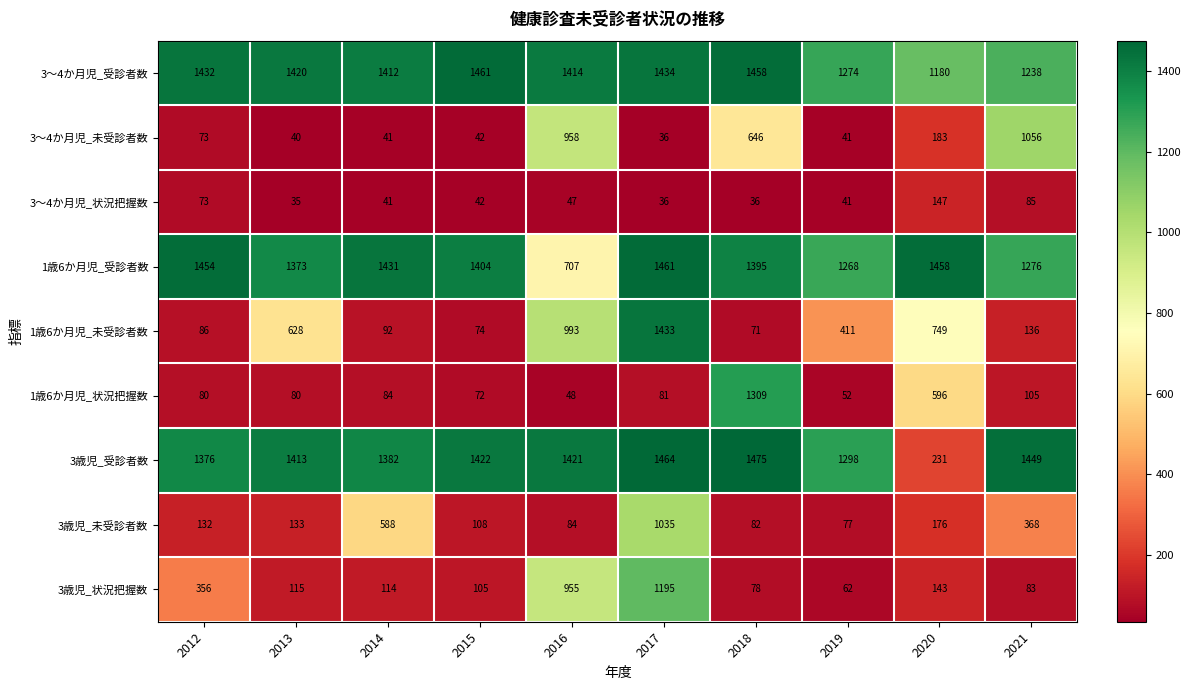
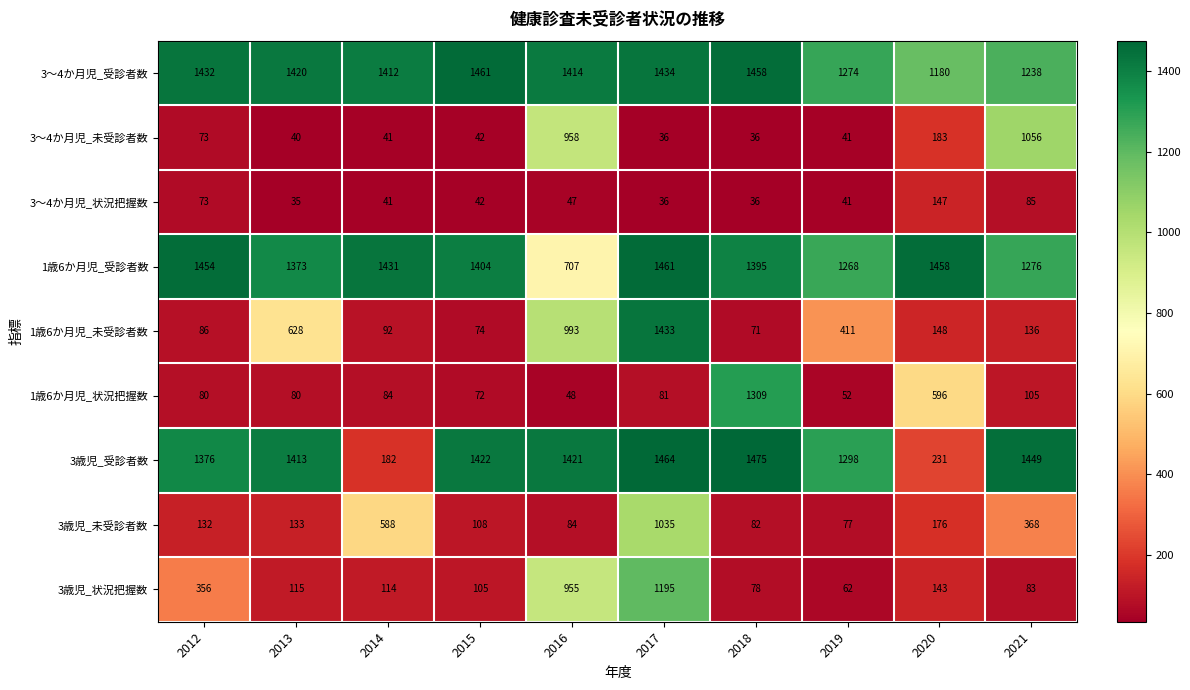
3～4か月児_未受診者数, 2018: 646 -> 36
1歳6か月児_未受診者数, 2020: 749 -> 148
3歳児_受診者数, 2014: 1382 -> 182
